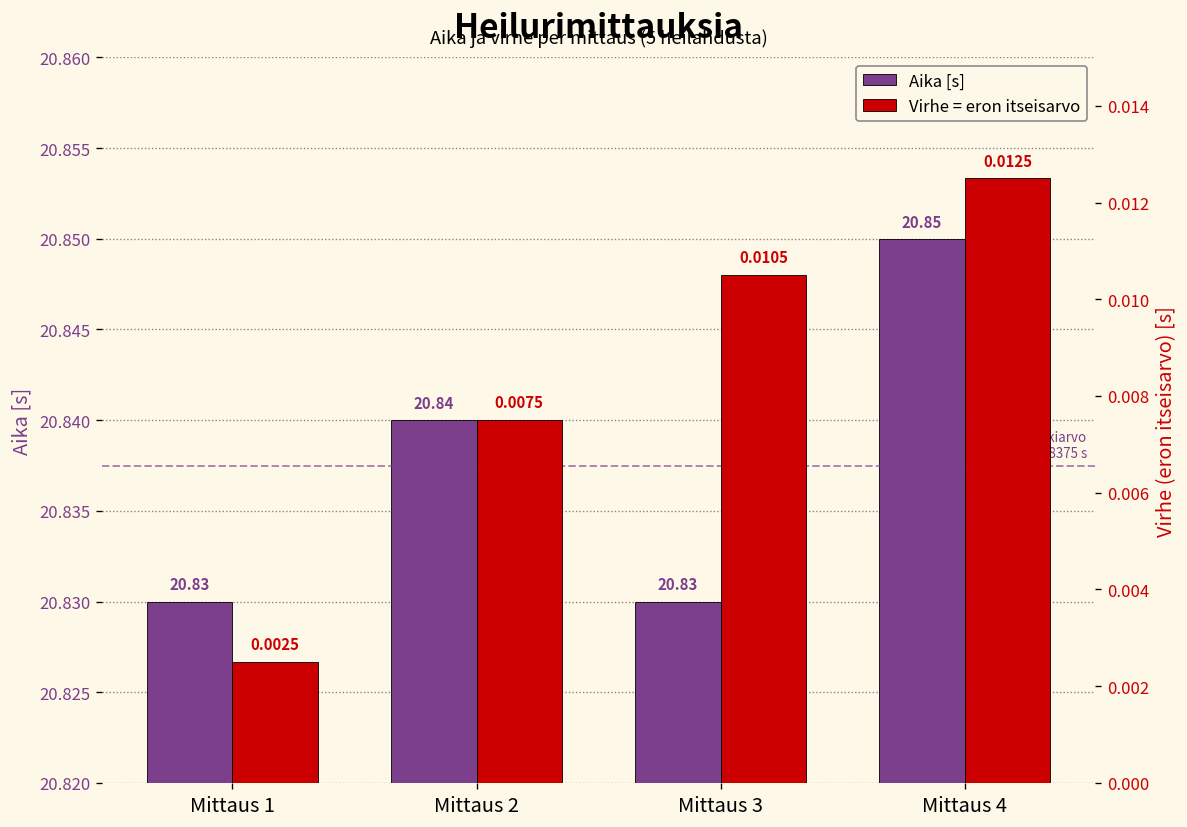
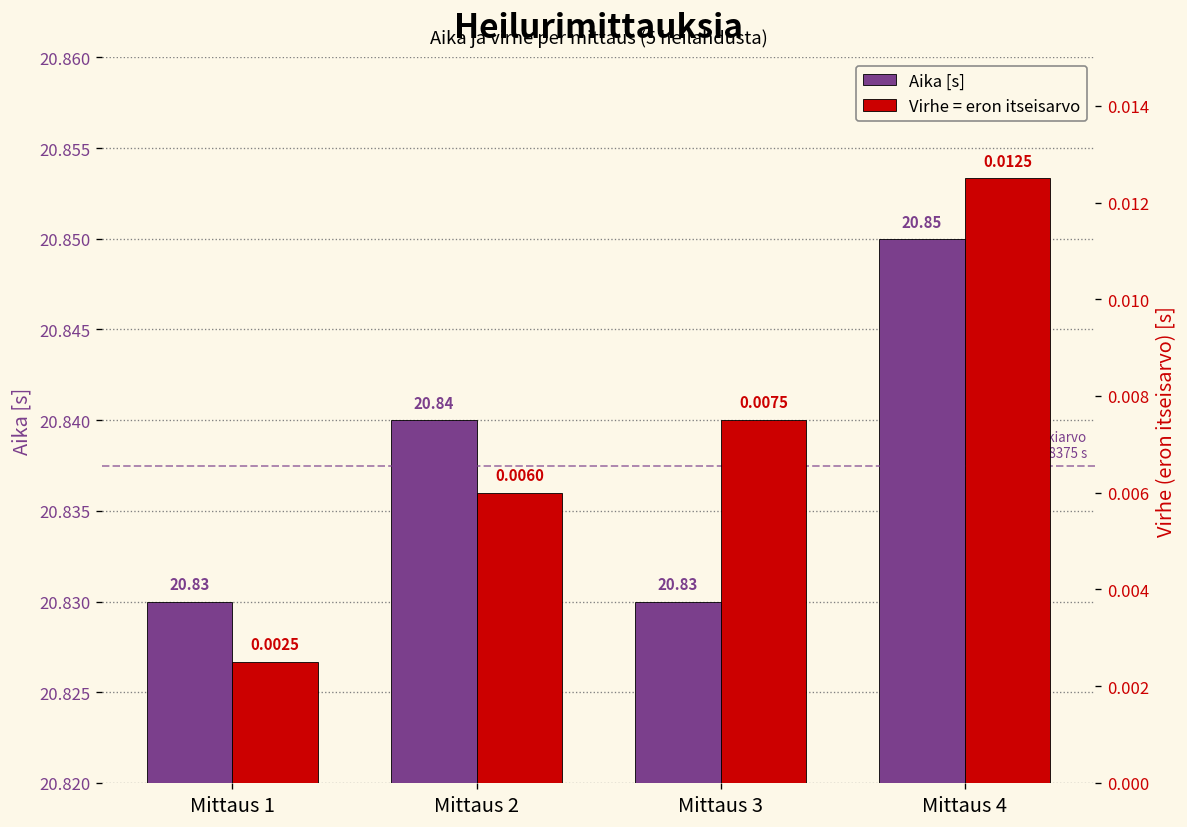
Virhe = eron itseisarvo, Mittaus 2: 0.0075 -> 0.0060
Virhe = eron itseisarvo, Mittaus 3: 0.0105 -> 0.0075
